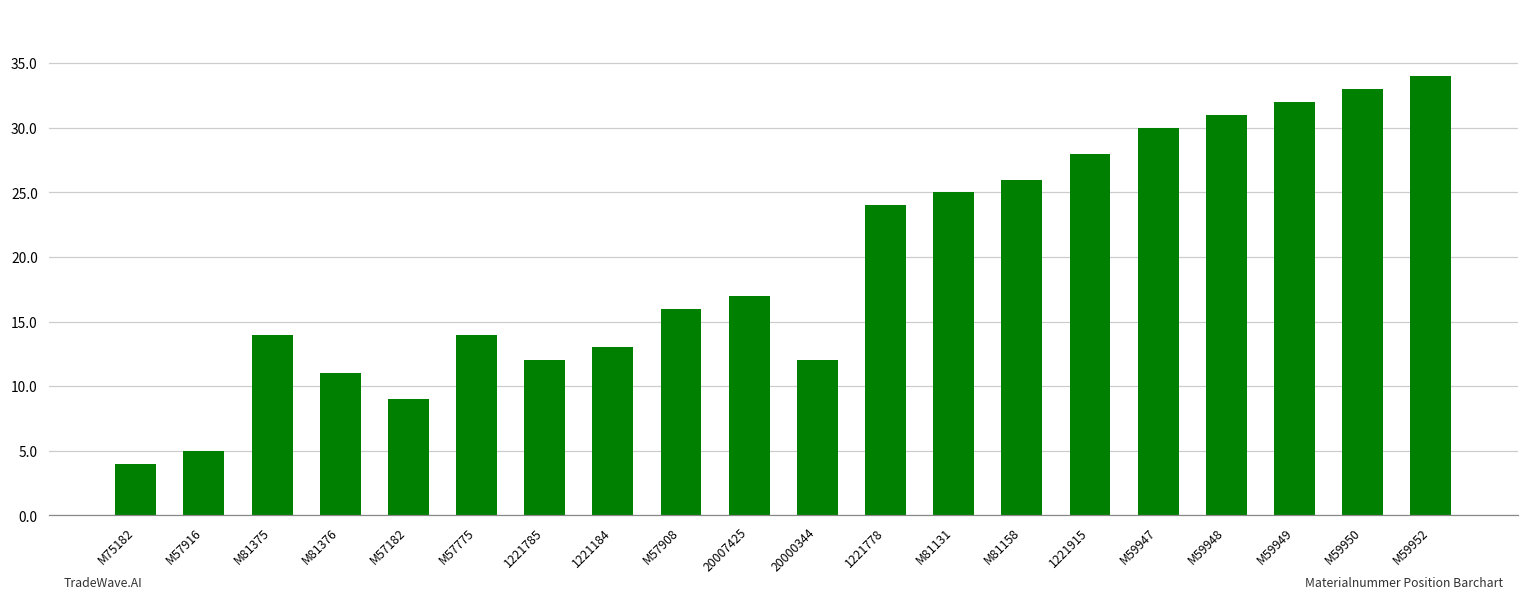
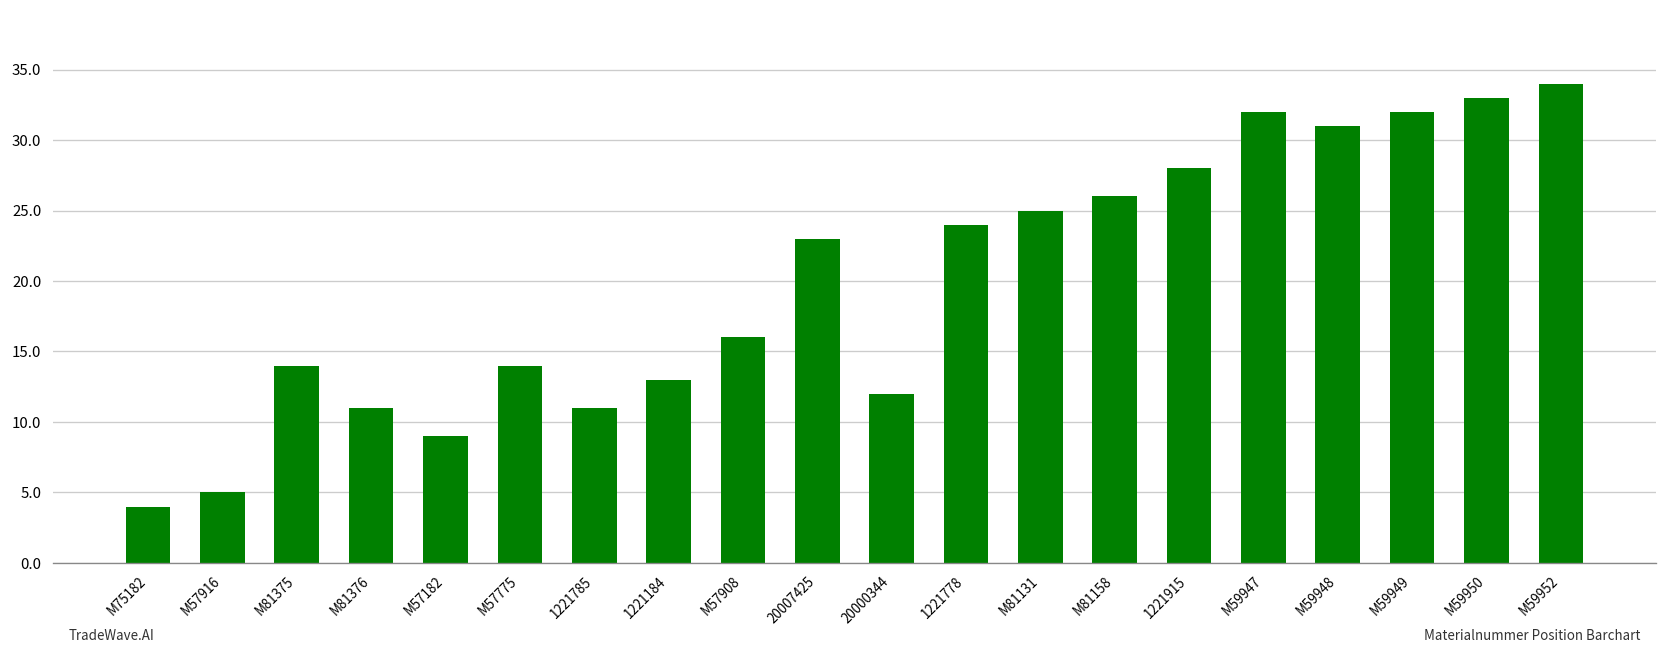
1221785: 12 -> 11
20007425: 17 -> 23
M59947: 30 -> 32
